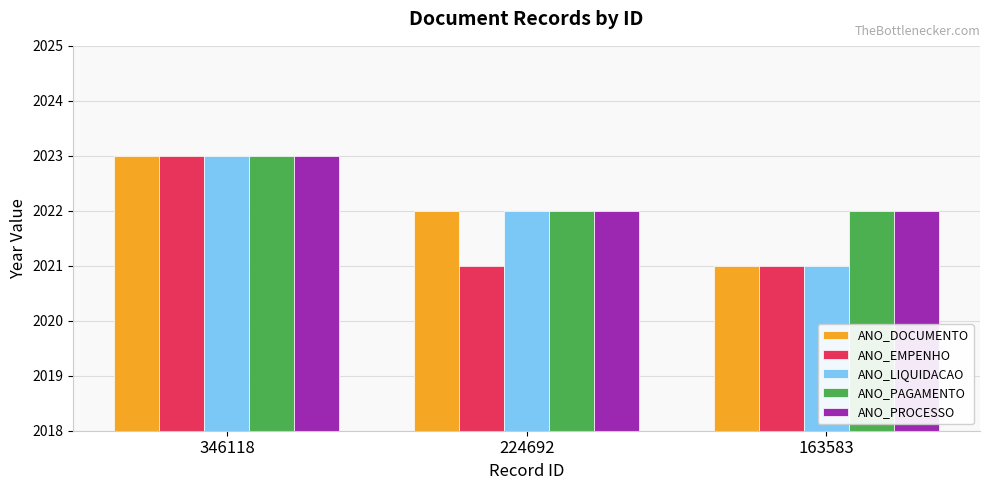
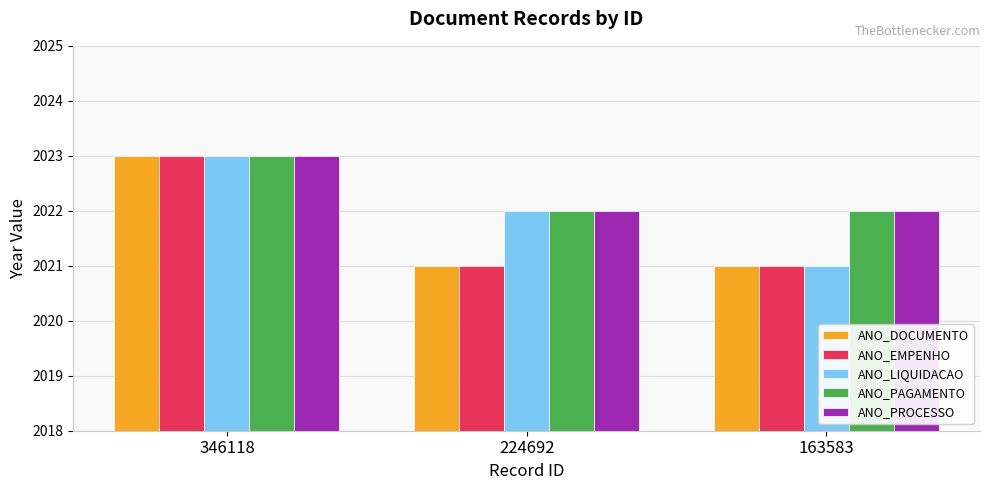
ANO_DOCUMENTO, 224692: 2022 -> 2021
